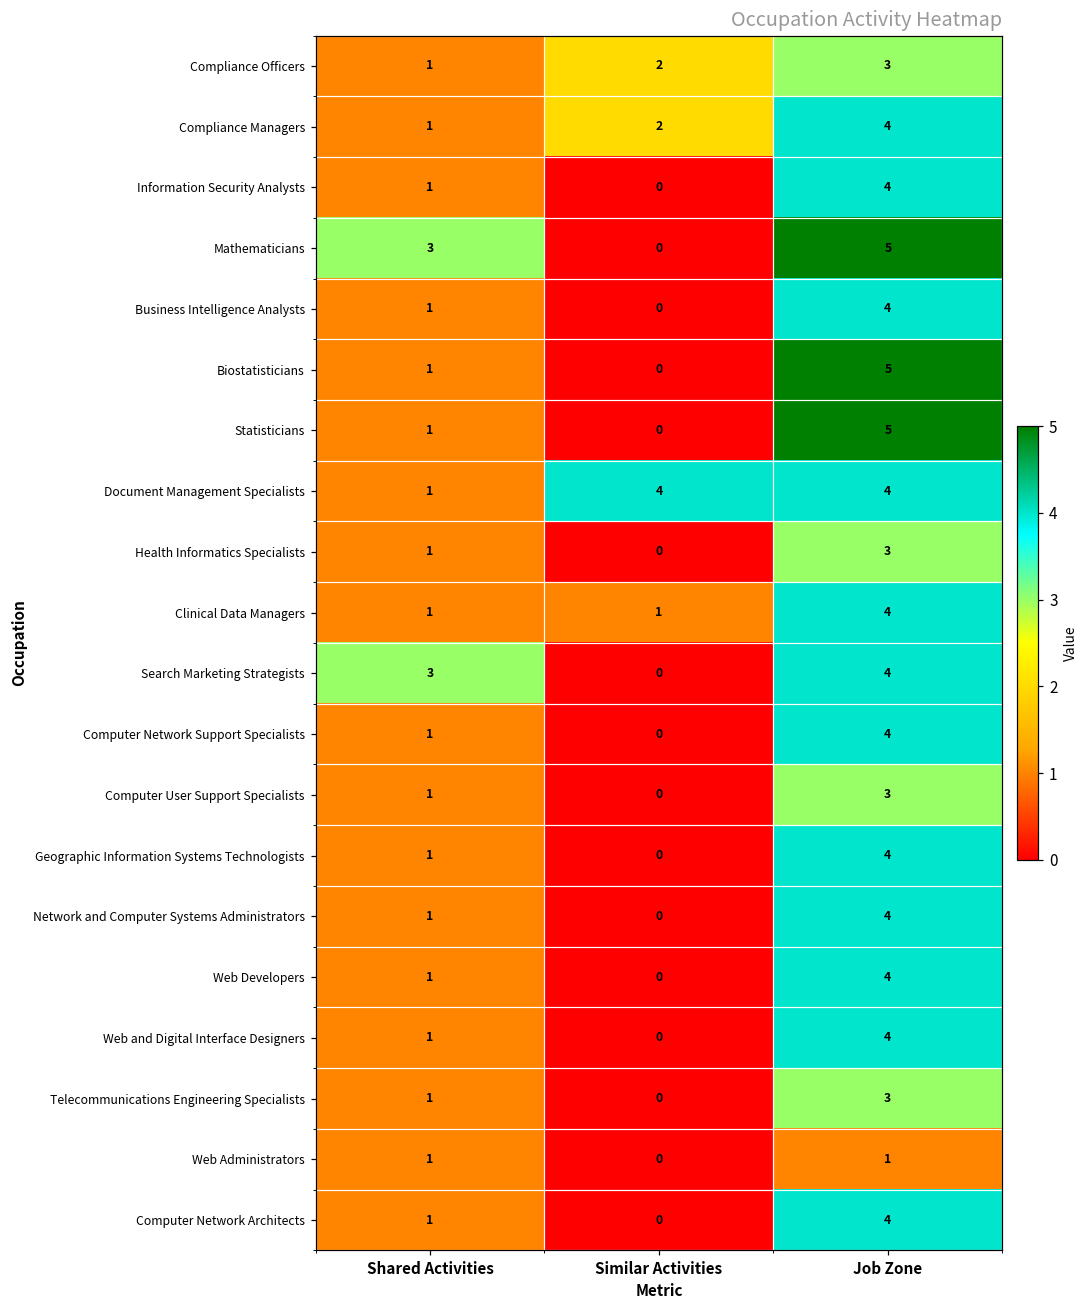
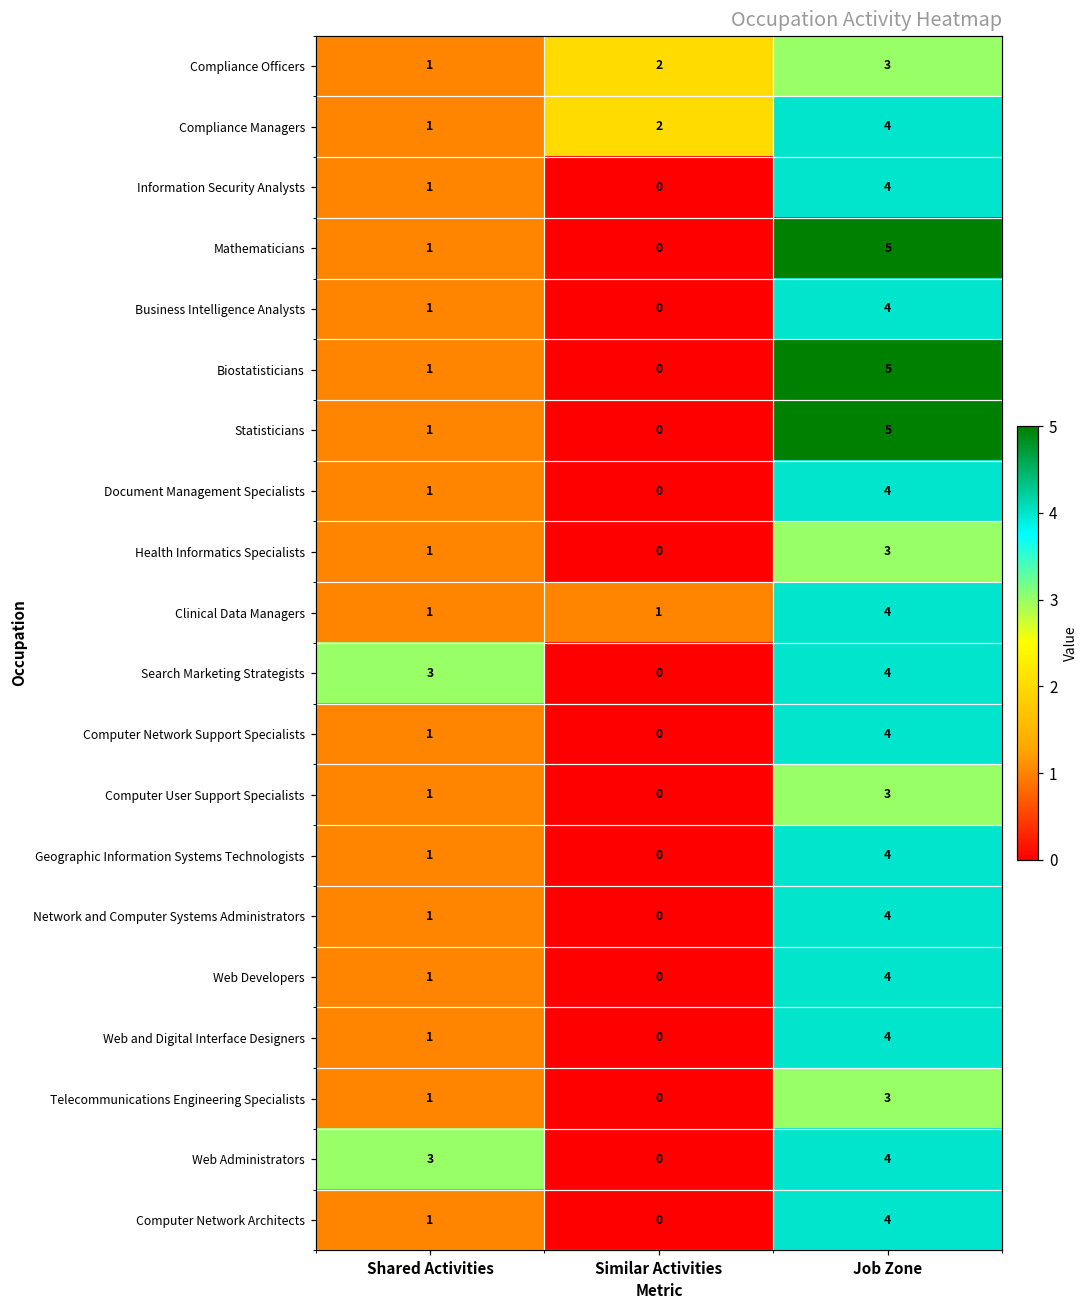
Mathematicians, Shared Activities: 3 -> 1
Document Management Specialists, Similar Activities: 4 -> 0
Web Administrators, Shared Activities: 1 -> 3
Web Administrators, Job Zone: 1 -> 4
